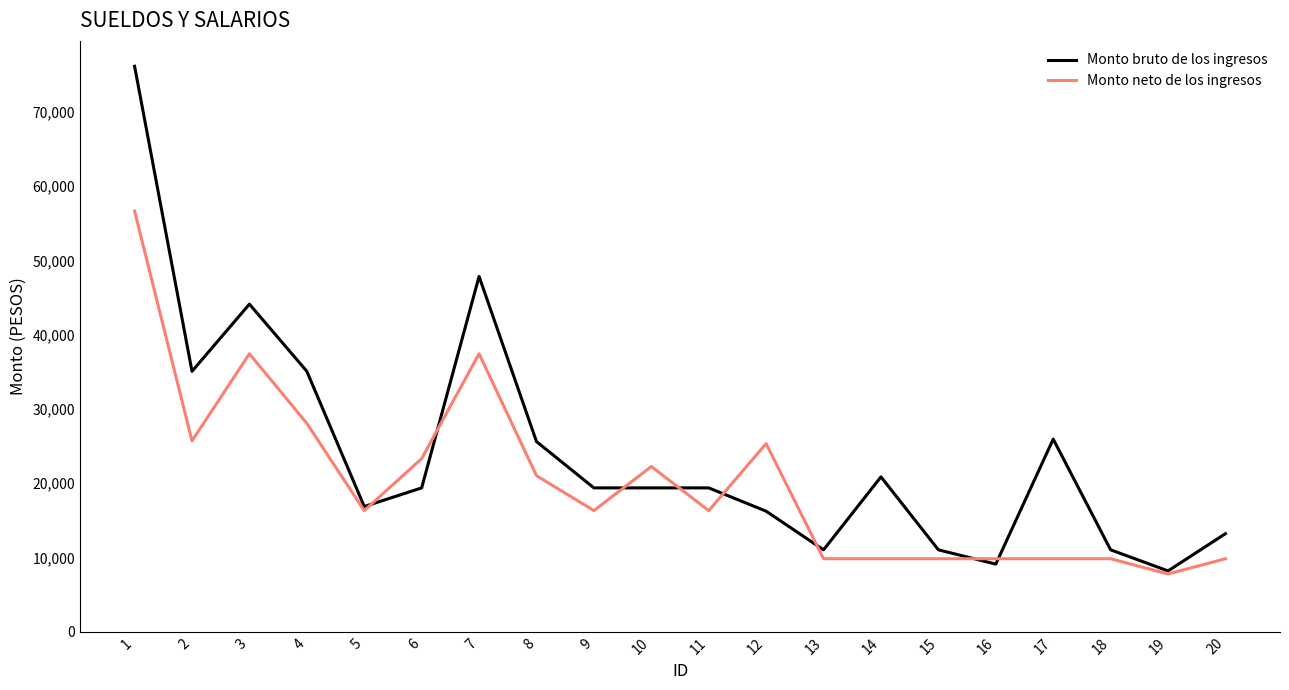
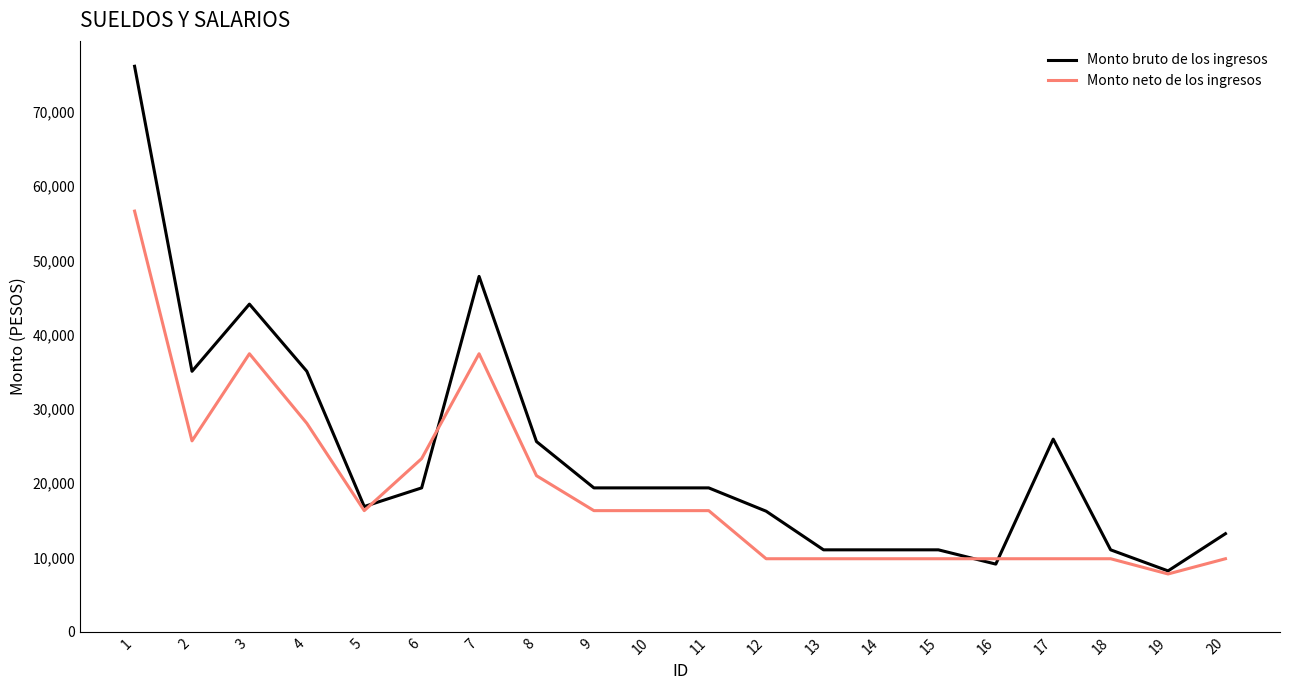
Monto neto de los ingresos, 10: 22,000 -> 16,000
Monto neto de los ingresos, 12: 25,000 -> 10,000
Monto bruto de los ingresos, 14: 21,000 -> 11,000
